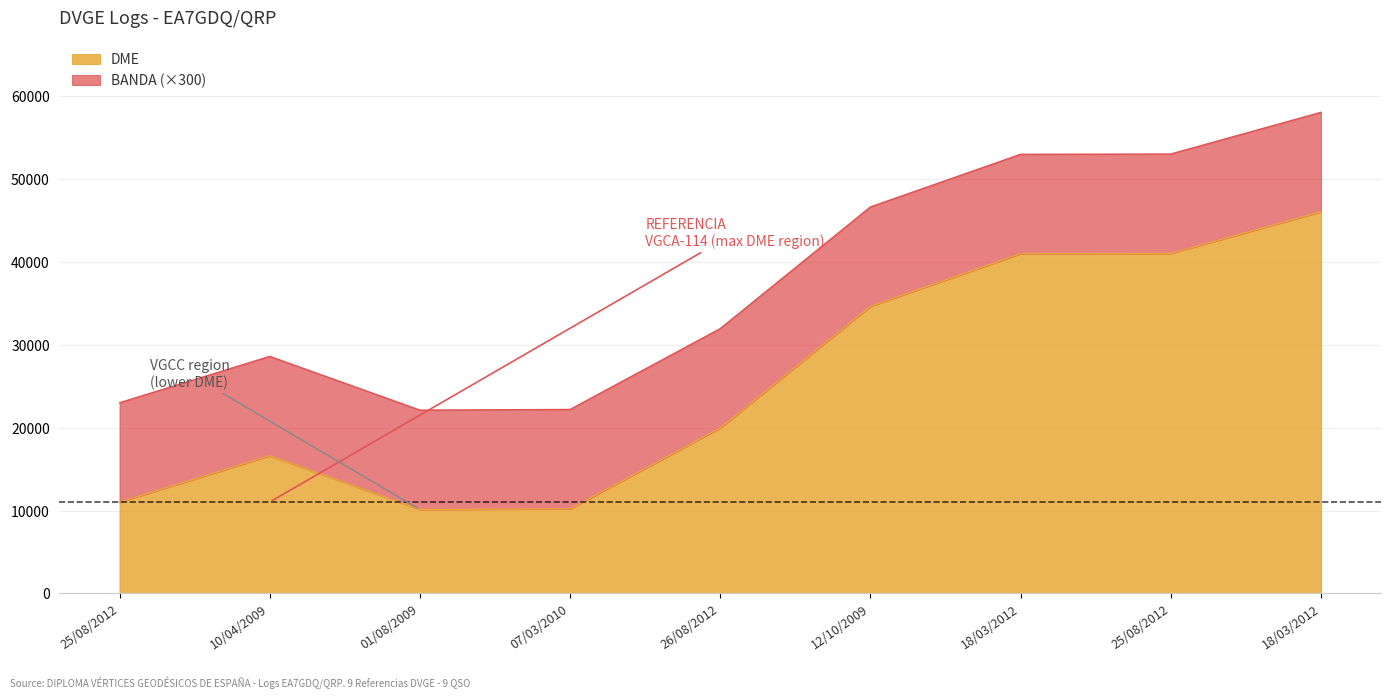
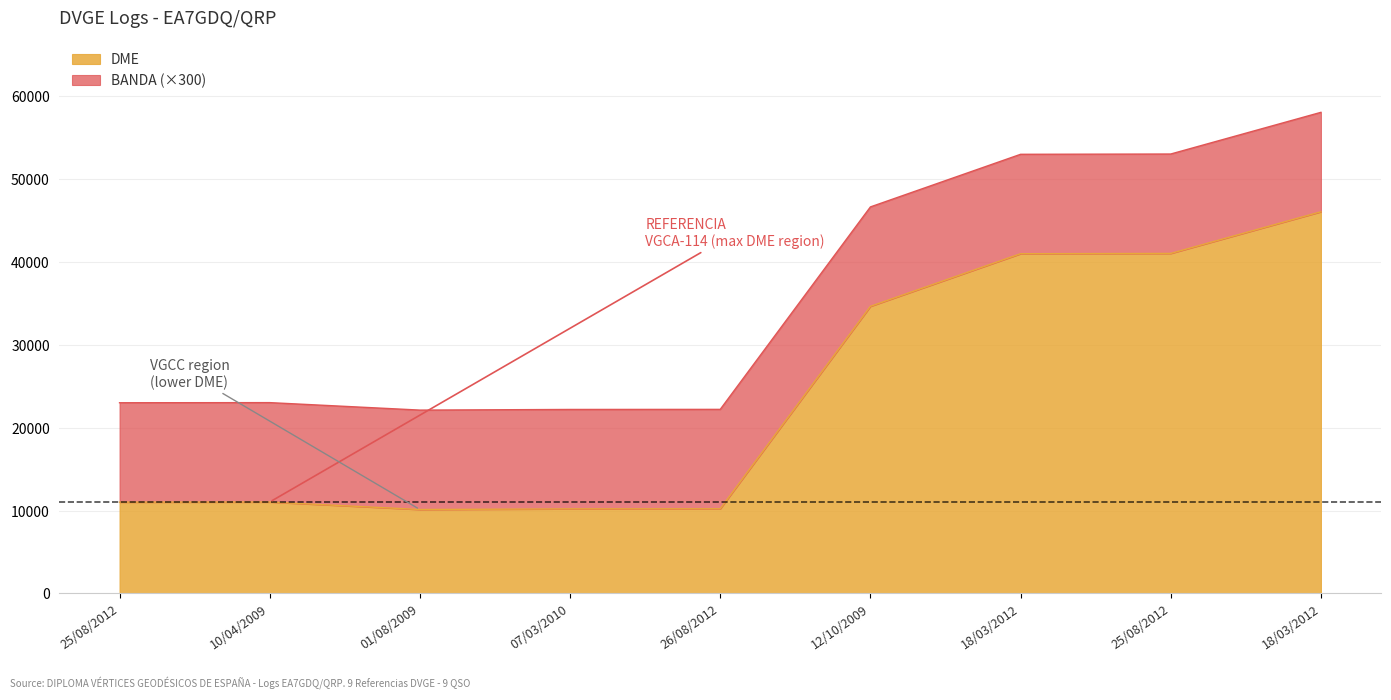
DME, 10/04/2009: 17000 -> 11000
DME, 26/08/2012: 20000 -> 10000
